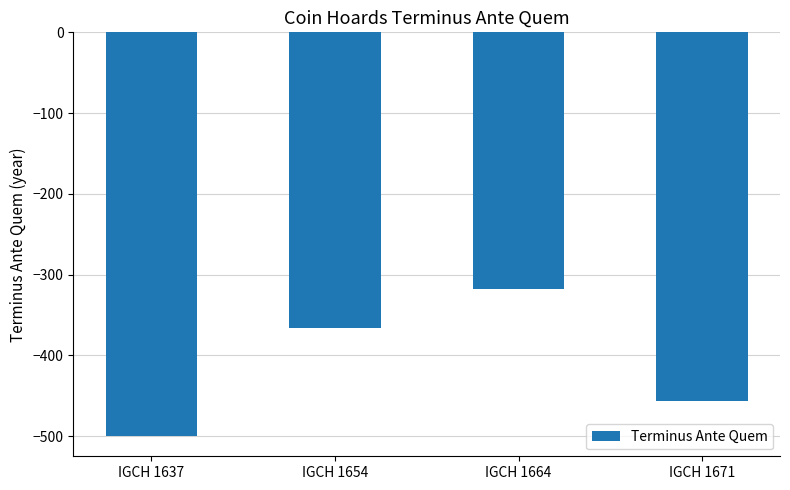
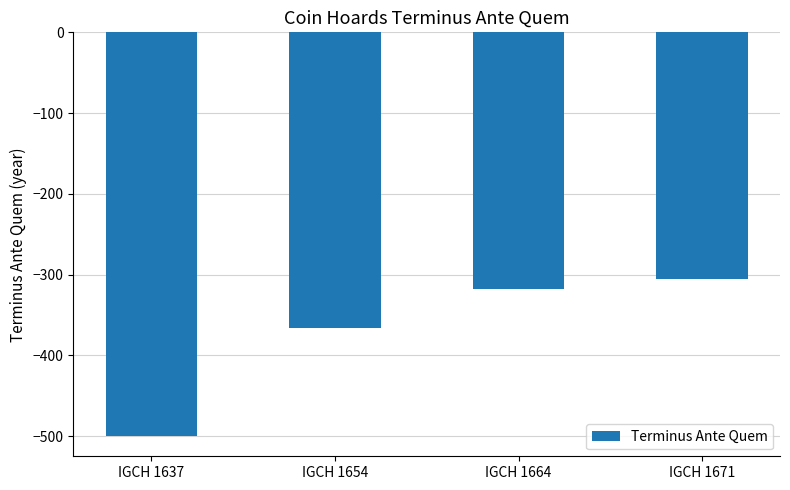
IGCH 1671: -460 -> -310
